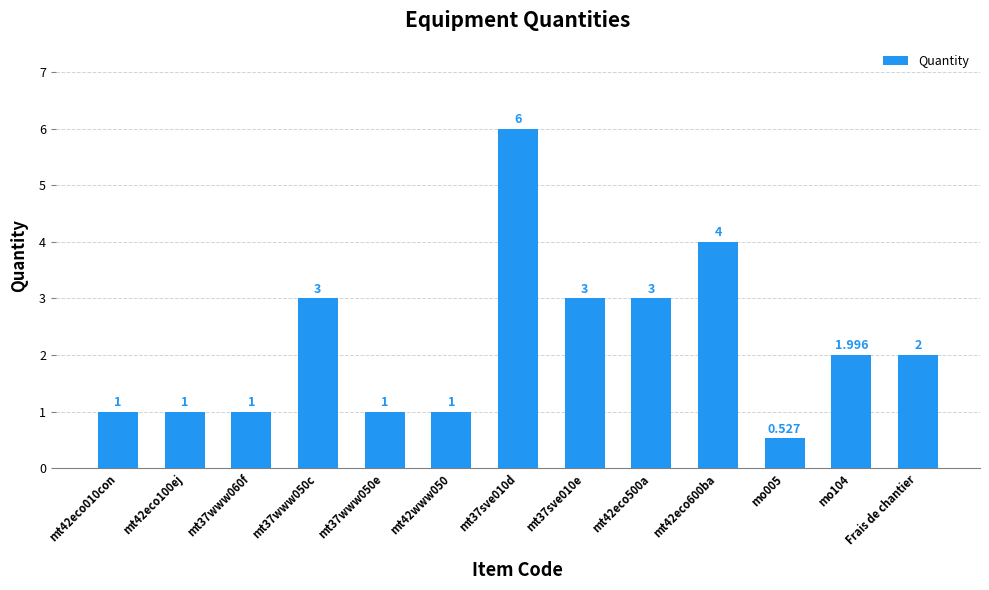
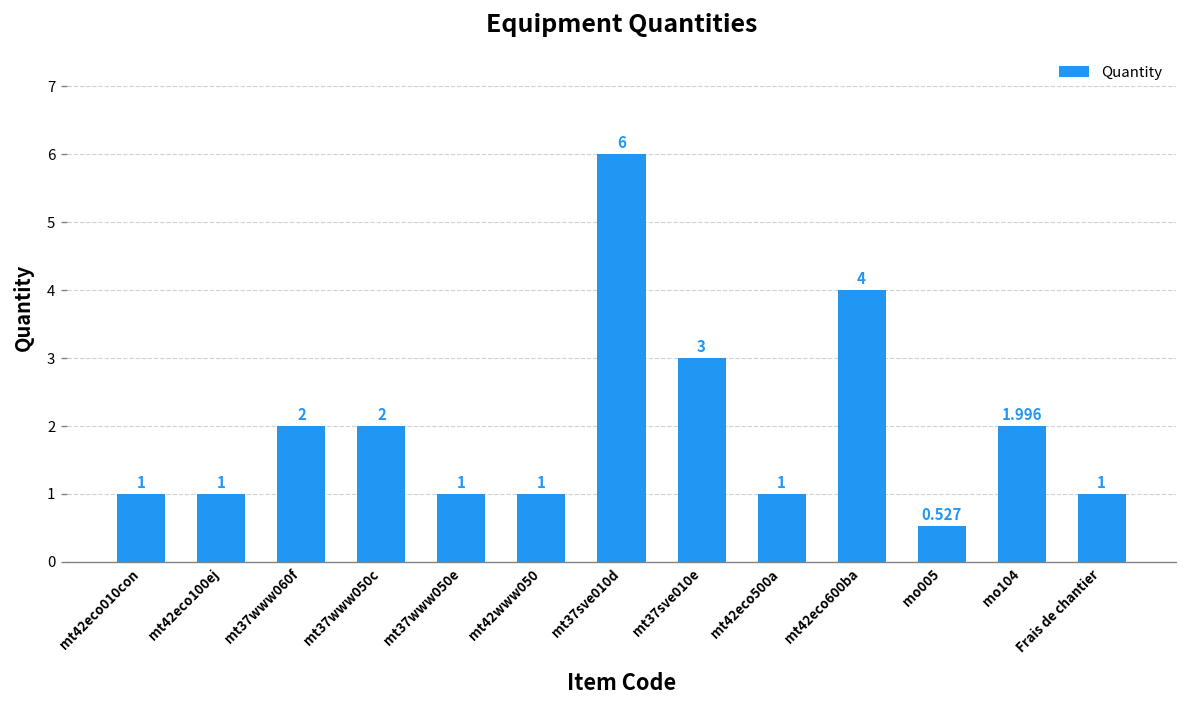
mt37www060f: 1 -> 2
mt37www050c: 3 -> 2
mt42eco500a: 3 -> 1
Frais de chantier: 2 -> 1
